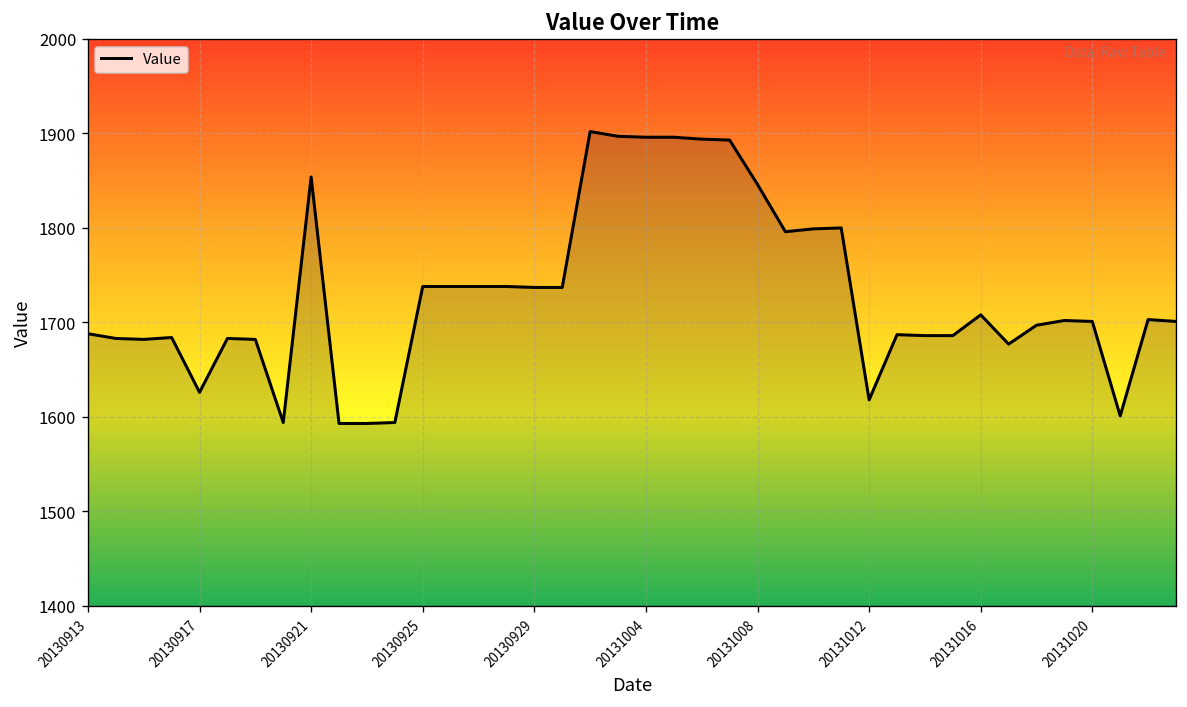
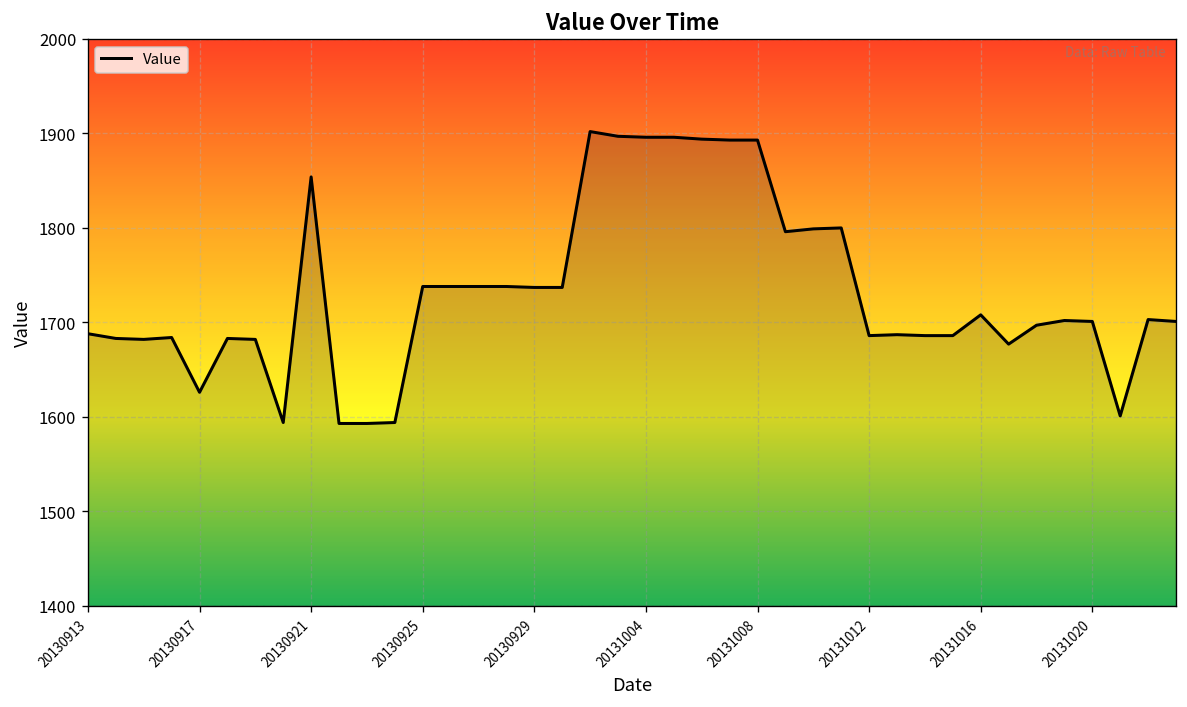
20131008: 1850 -> 1890
20131012: 1620 -> 1690
